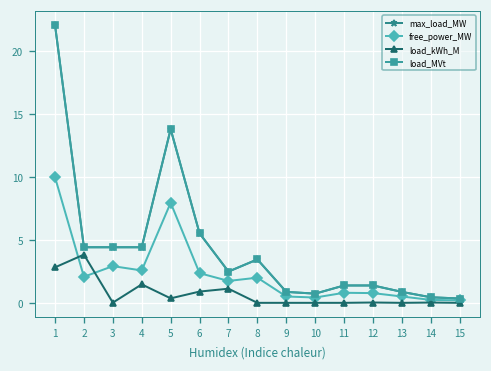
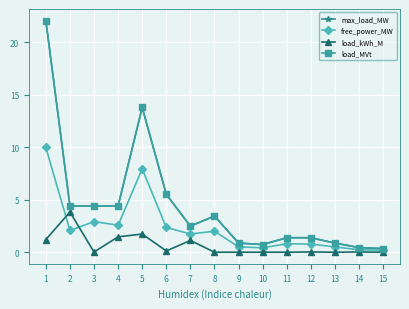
load_kWh_M, 1: 2.8 -> 1.2
load_kWh_M, 5: 0.4 -> 1.7
load_kWh_M, 6: 0.9 -> 0.1
